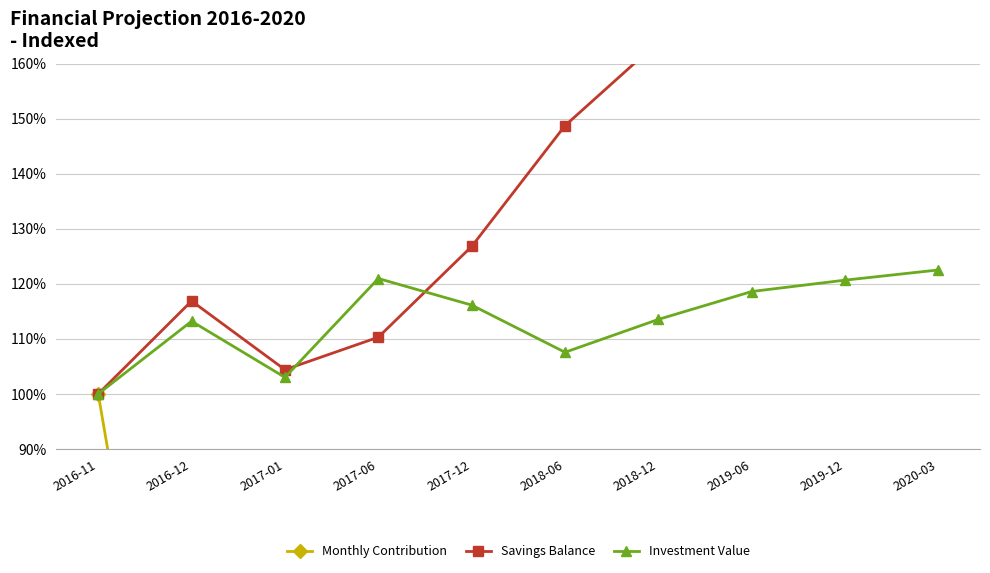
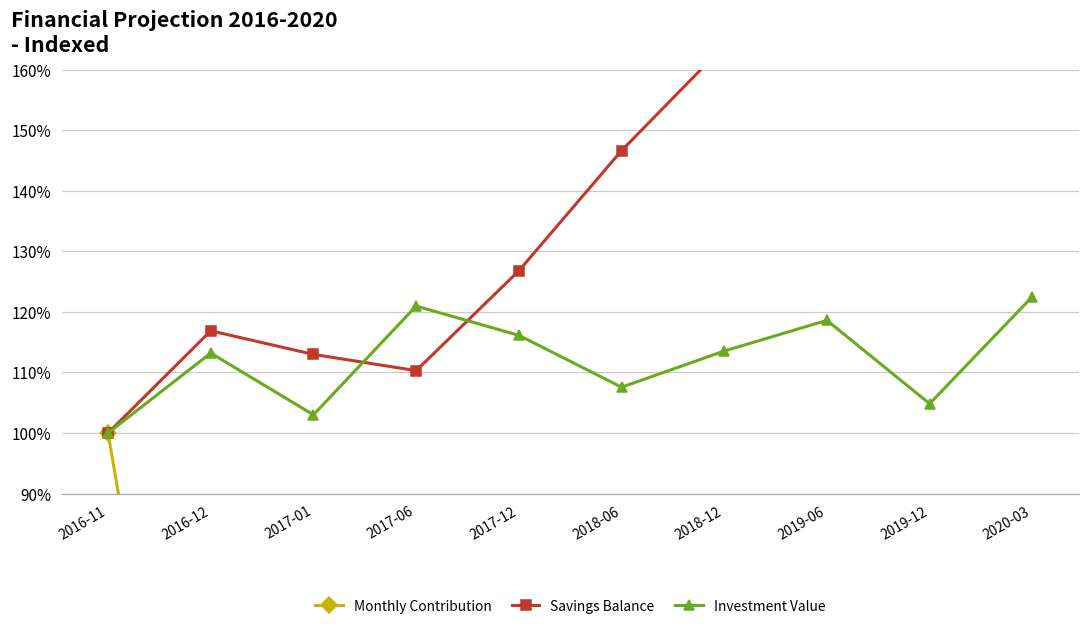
Savings Balance, 2017-01: 104% -> 113%
Savings Balance, 2018-06: 149% -> 147%
Investment Value, 2019-12: 121% -> 105%
